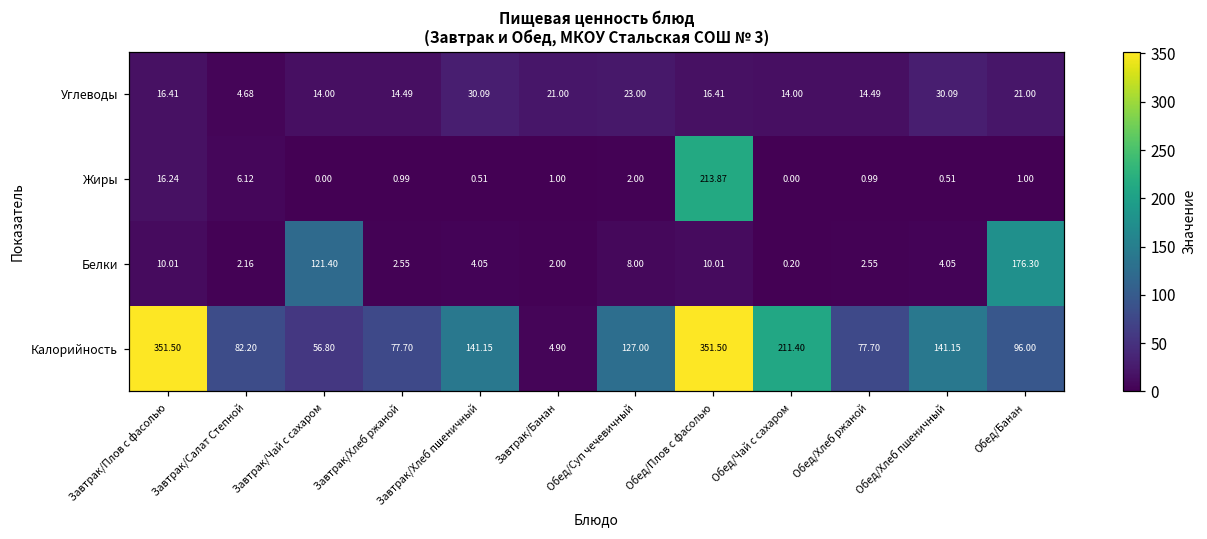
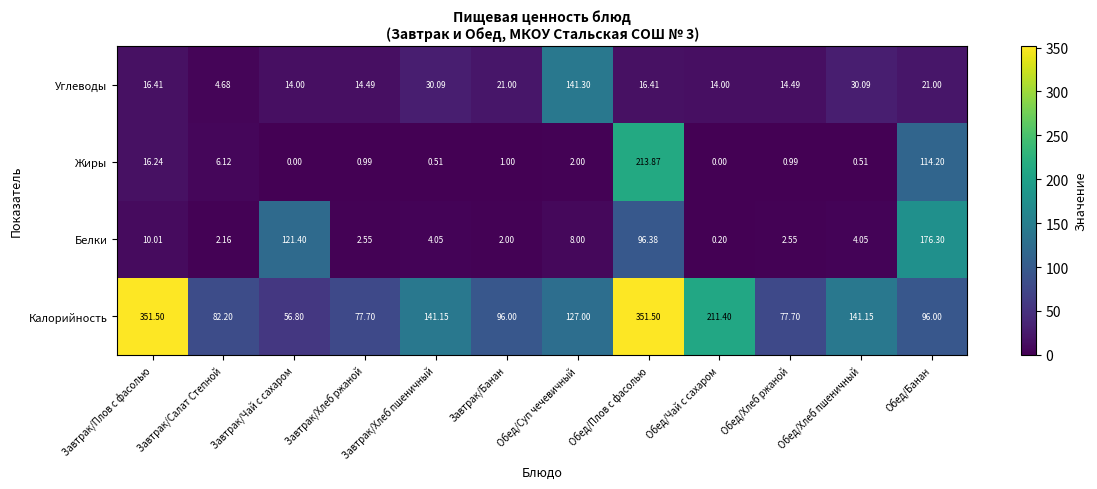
Углеводы, Обед/Суп чечевичный: 23.00 -> 141.30
Жиры, Обед/Банан: 1.00 -> 114.20
Белки, Обед/Плов с фасолью: 10.01 -> 96.38
Калорийность, Завтрак/Банан: 4.90 -> 96.00
